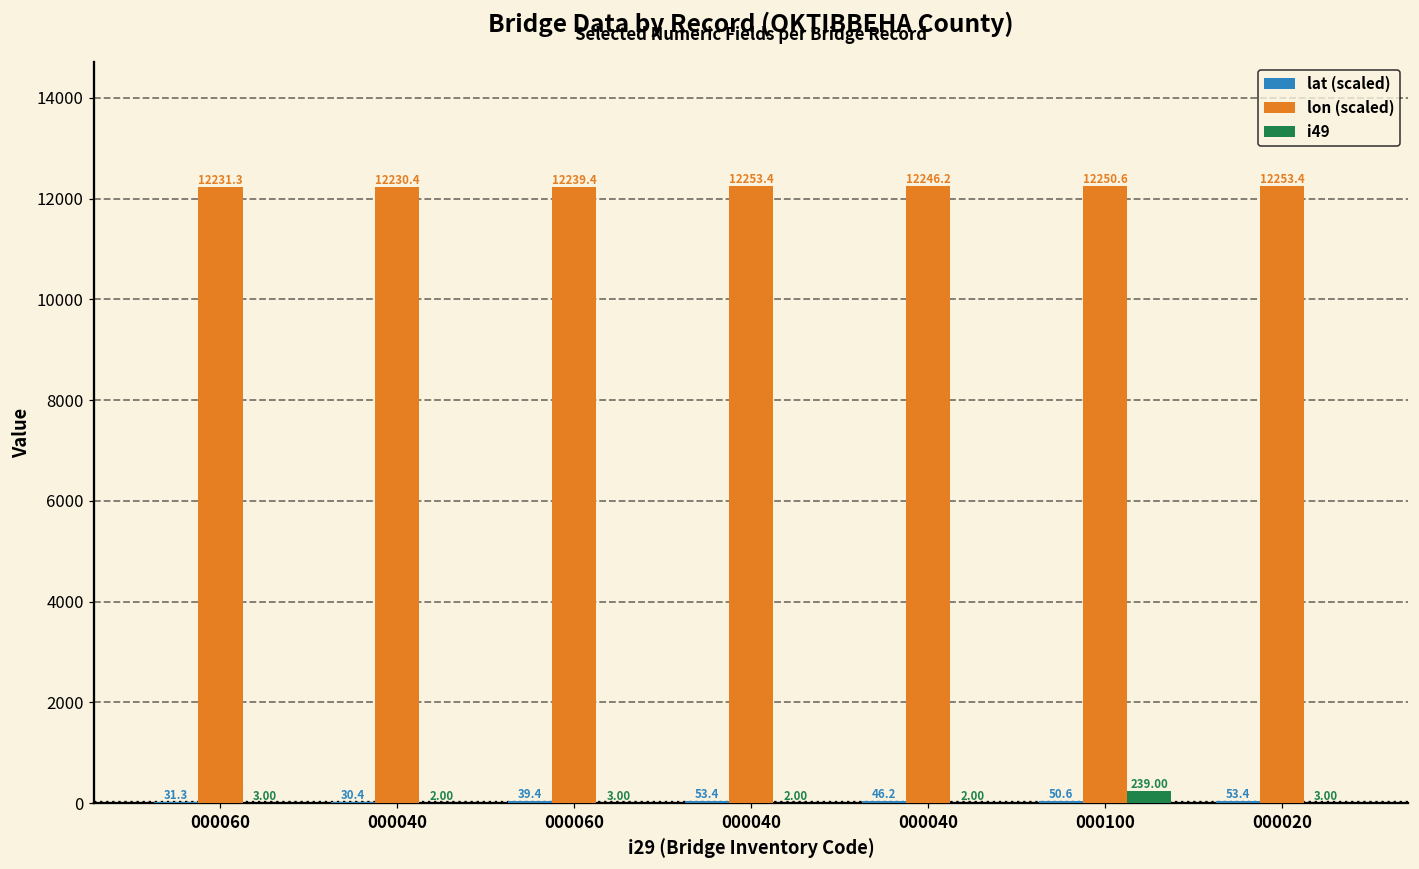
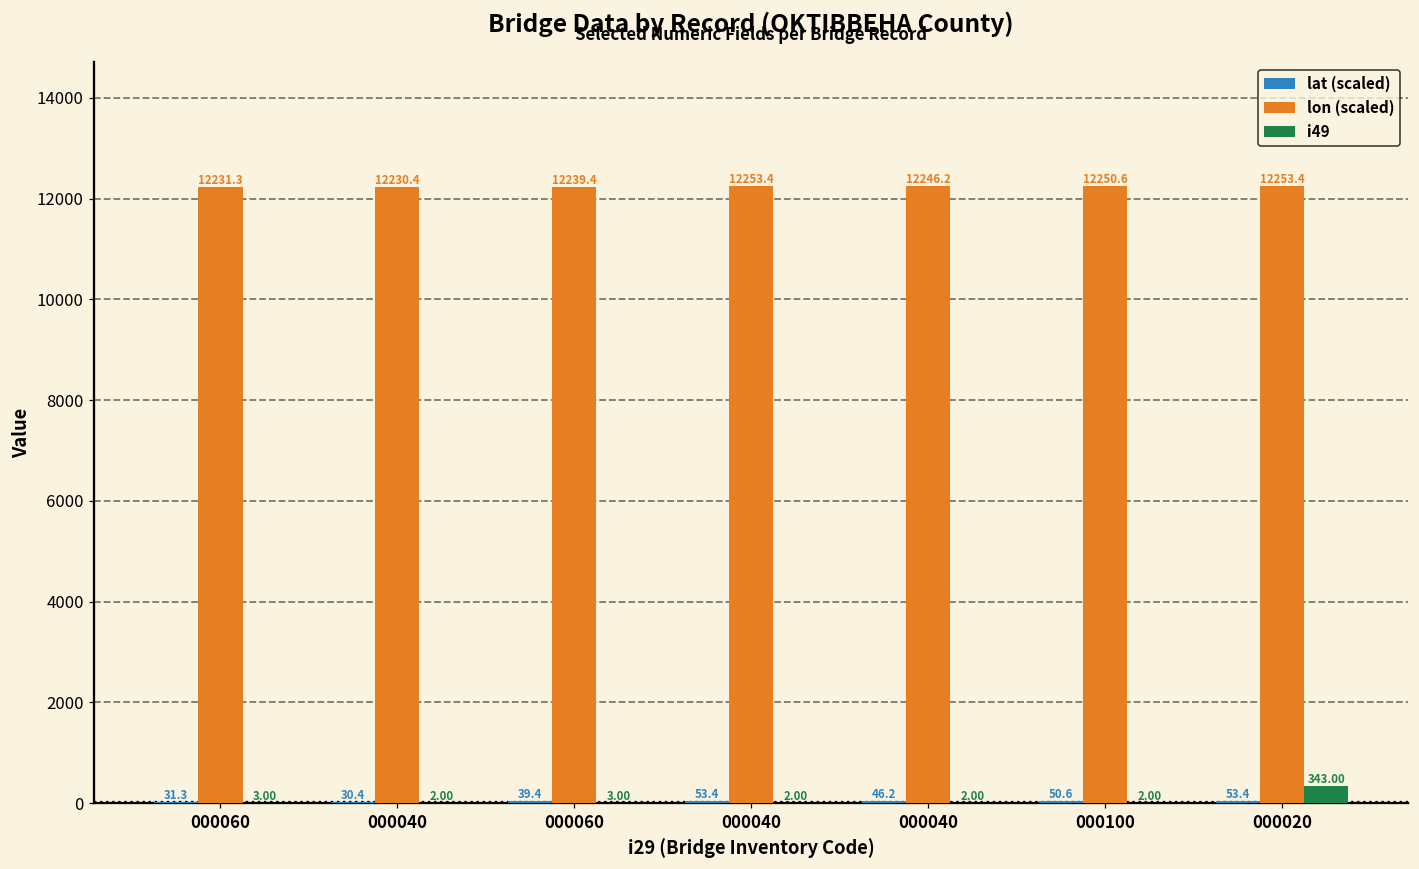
i49, 000100: 239.00 -> 2.00
i49, 000020: 3.00 -> 343.00
